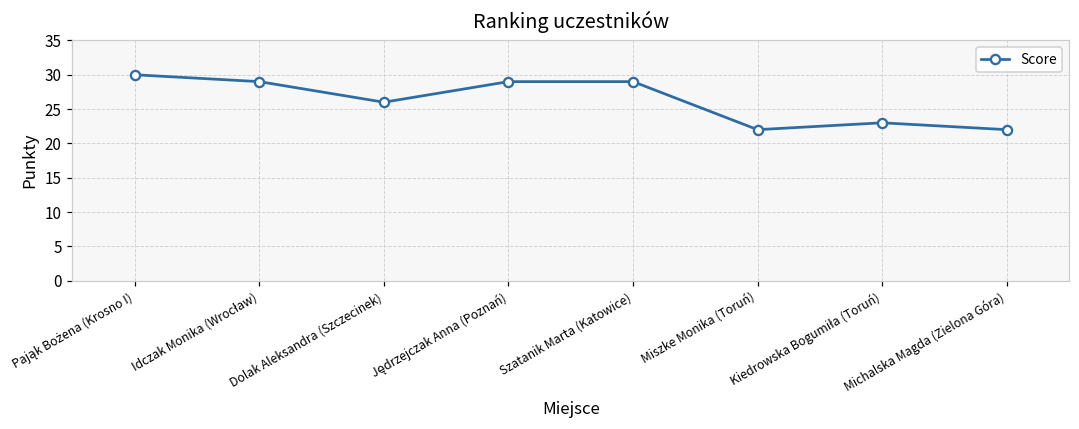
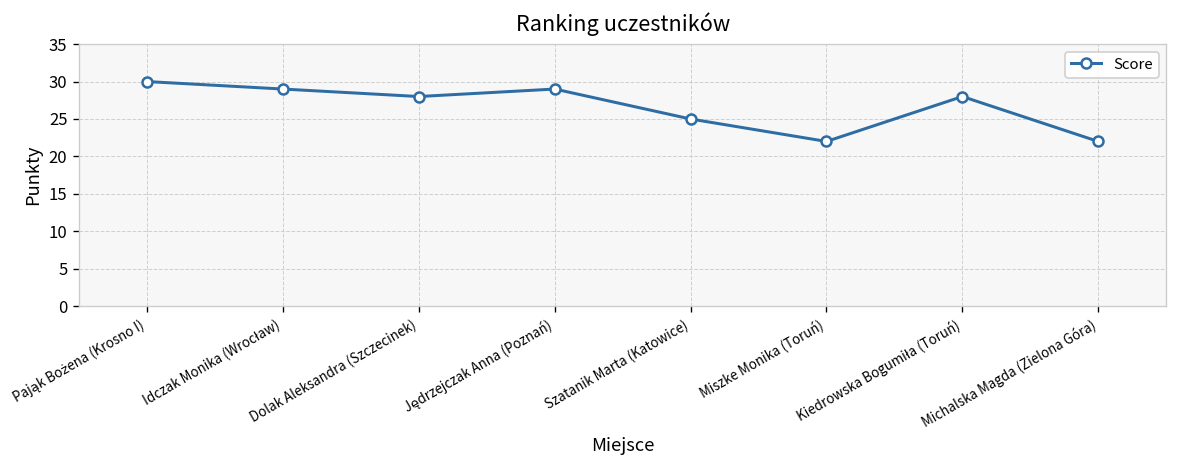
Dolak Aleksandra (Szczecinek): 26 -> 28
Szatanik Marta (Katowice): 29 -> 25
Kiedrowska Bogumiła (Toruń): 23 -> 28
